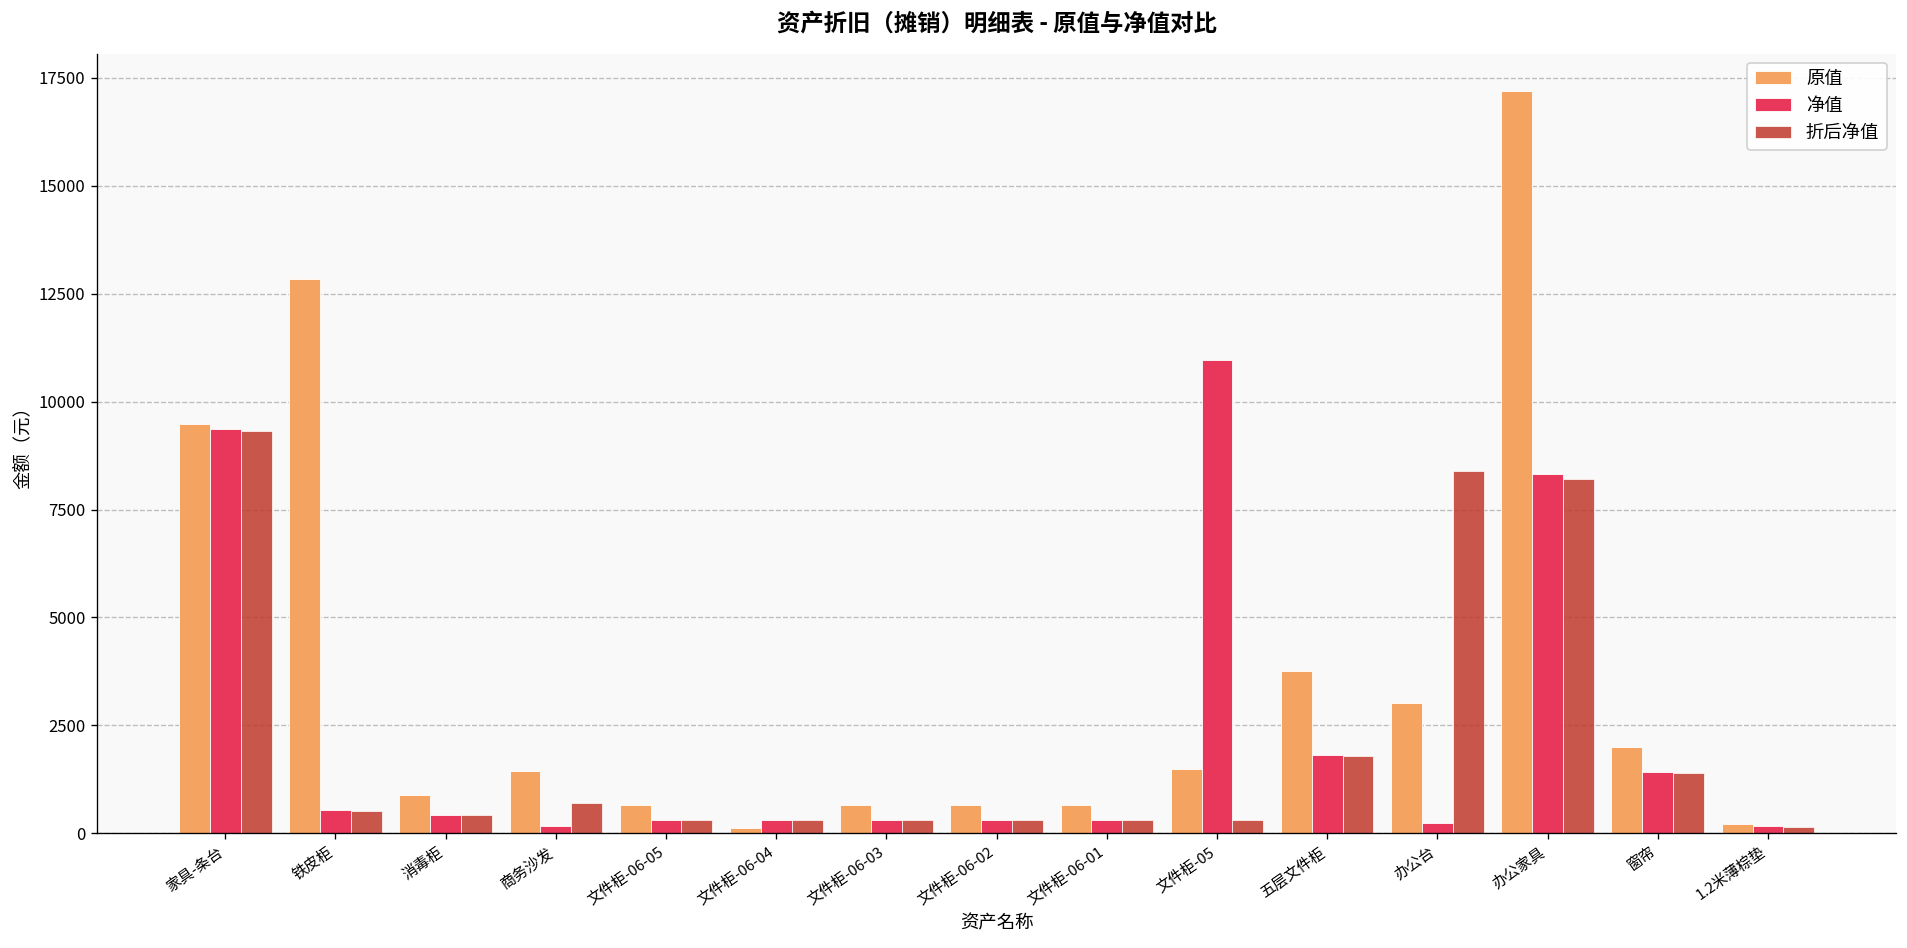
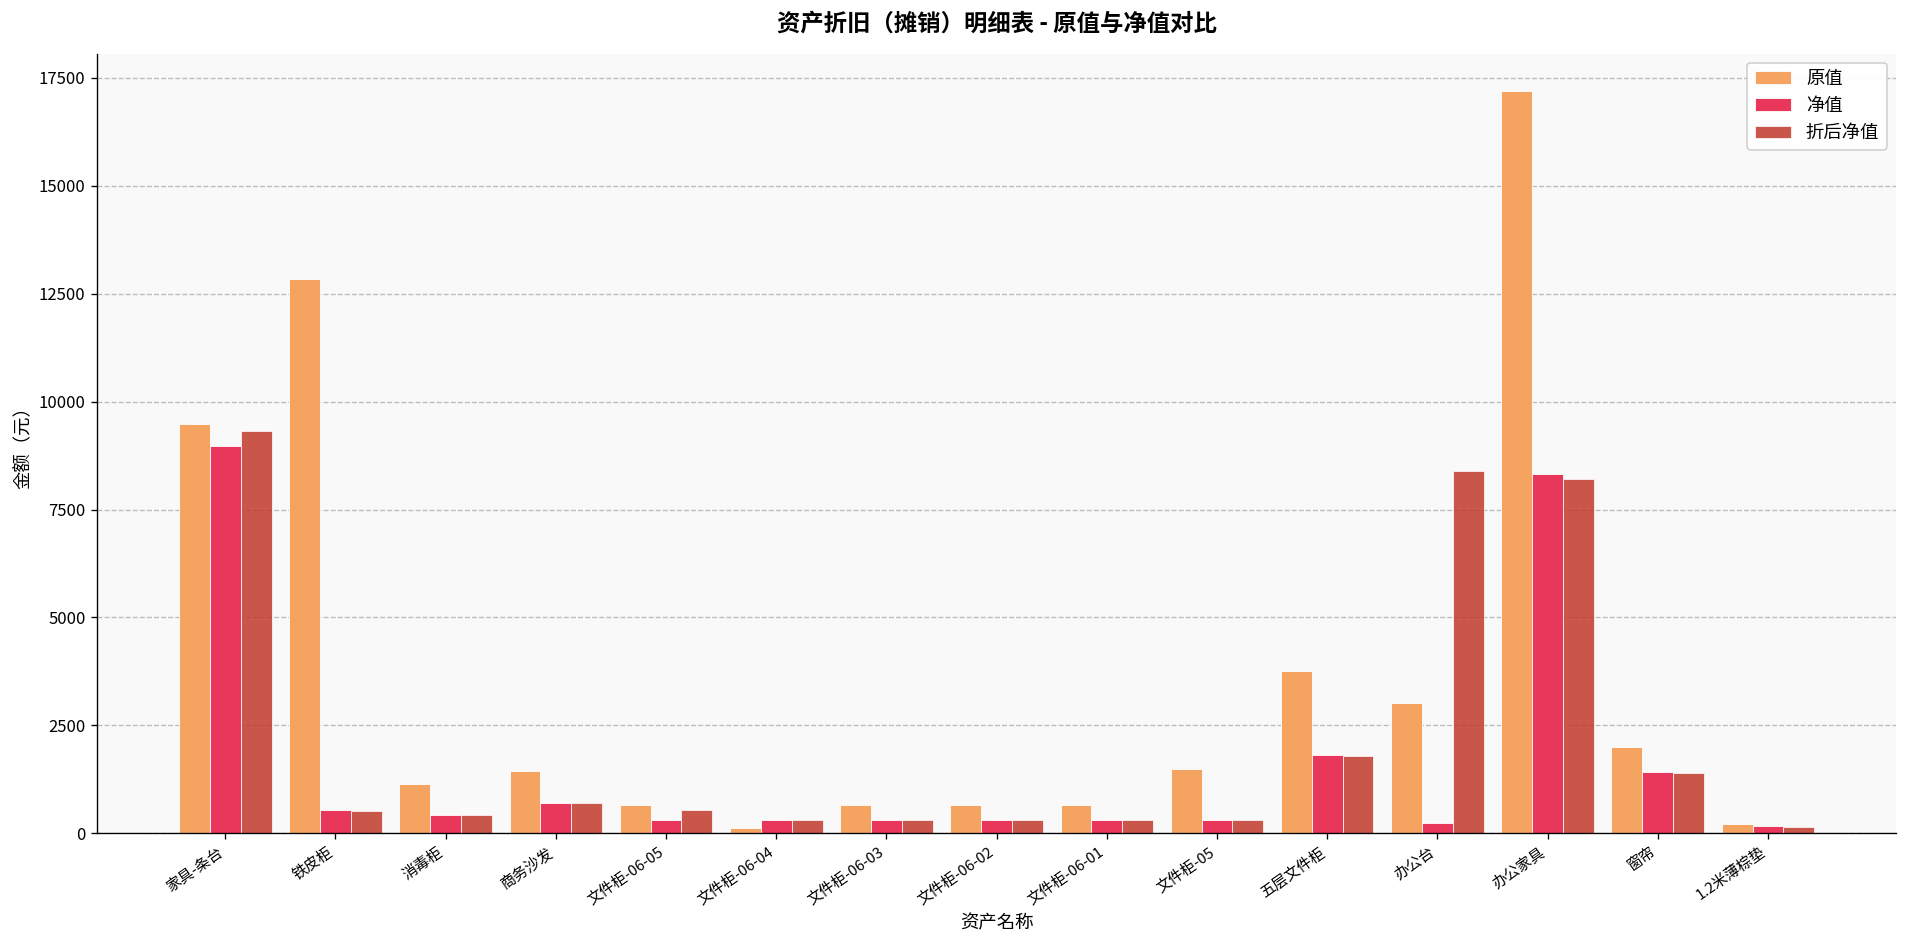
净值, 家具-条台: 9400 -> 9000
原值, 消毒柜: 900 -> 1100
净值, 商务沙发: 200 -> 700
折后净值, 文件柜-06-05: 300 -> 500
净值, 文件柜-05: 11000 -> 300
